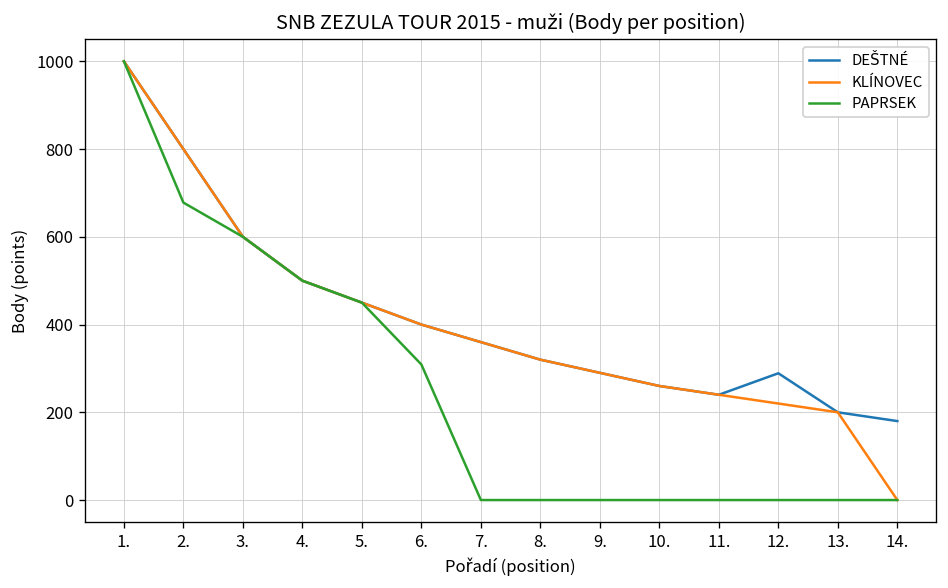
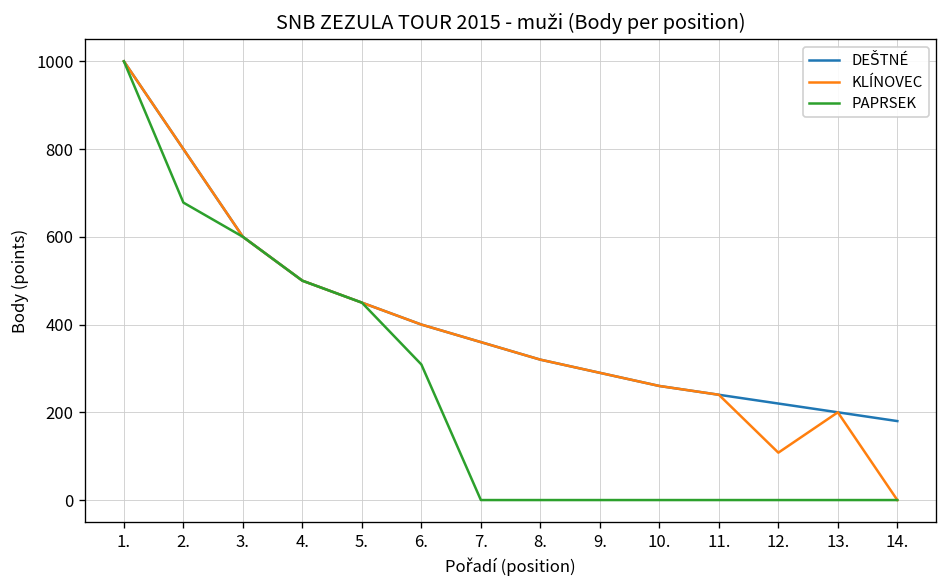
DEŠTNÉ, 12.: 290 -> 220
KLÍNOVEC, 12.: 220 -> 110
